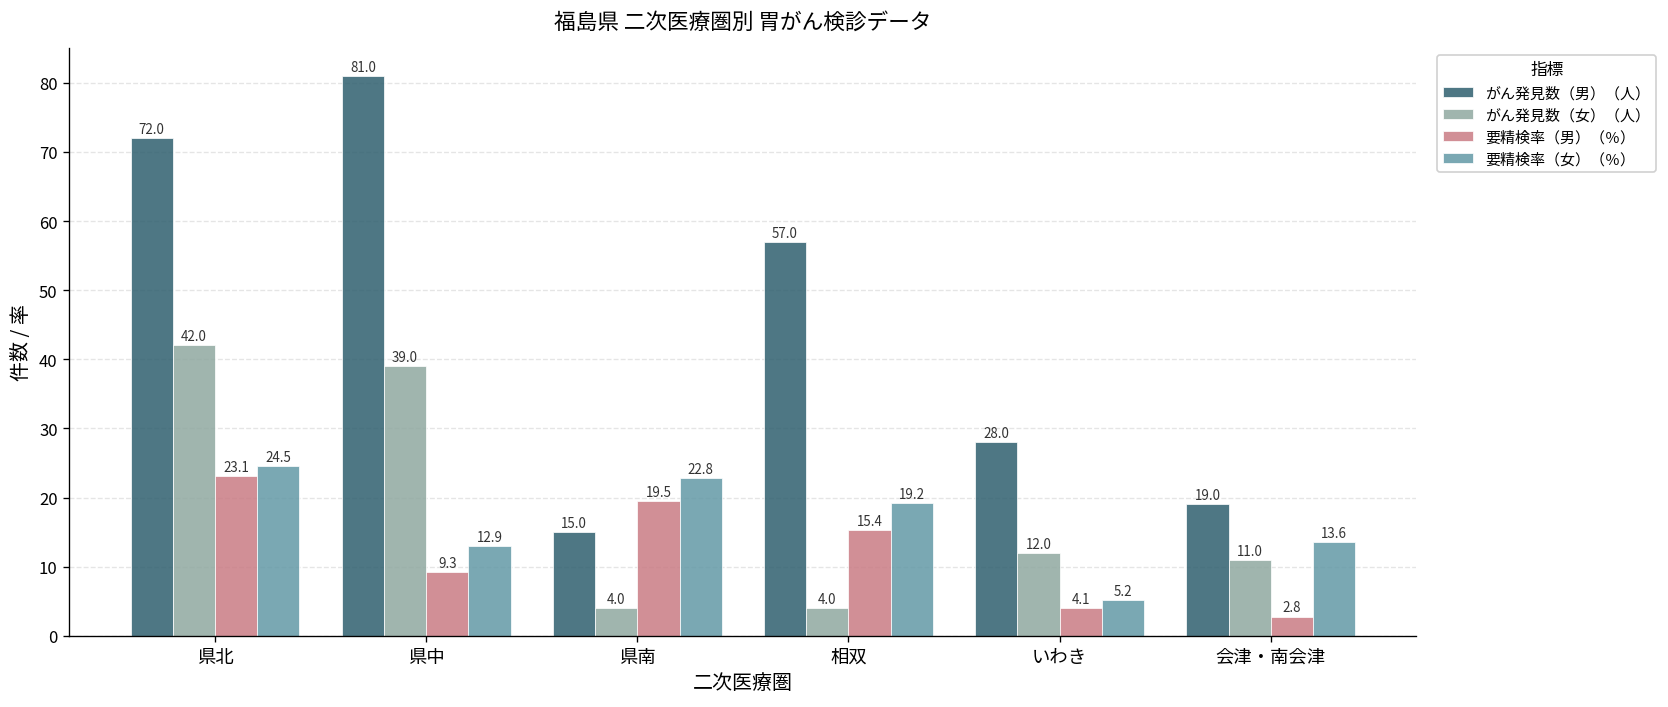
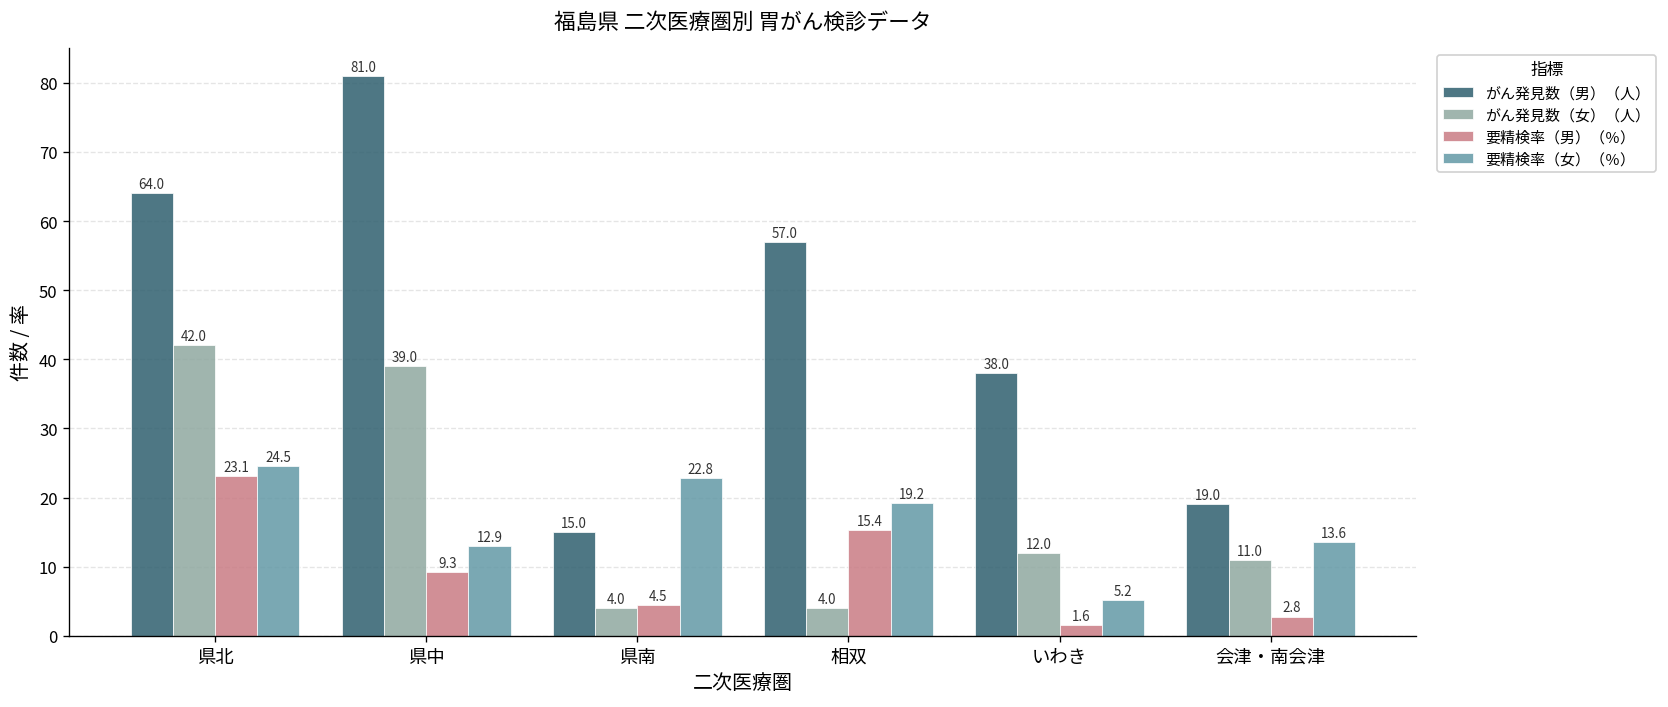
がん発見数（男）（人）, 県北: 72.0 -> 64.0
要精検率（男）（％）, 県南: 19.5 -> 4.5
がん発見数（男）（人）, いわき: 28.0 -> 38.0
要精検率（男）（％）, いわき: 4.1 -> 1.6
